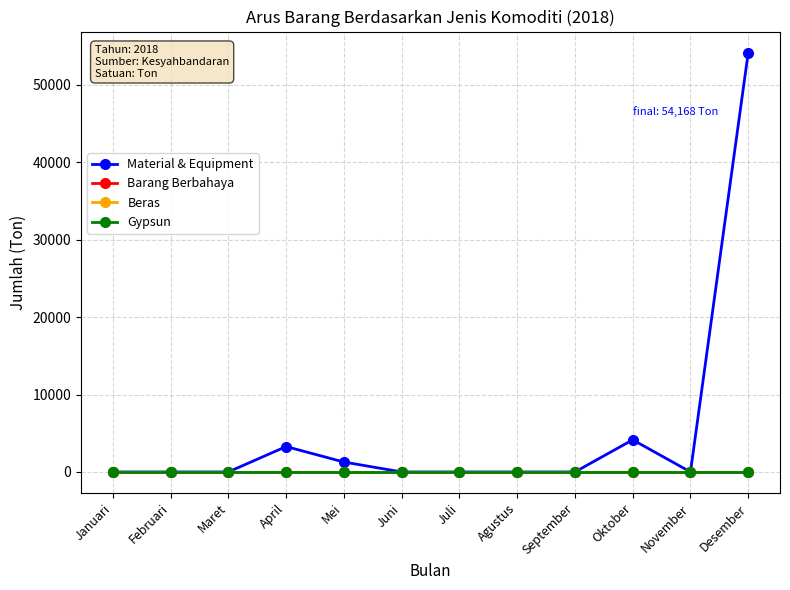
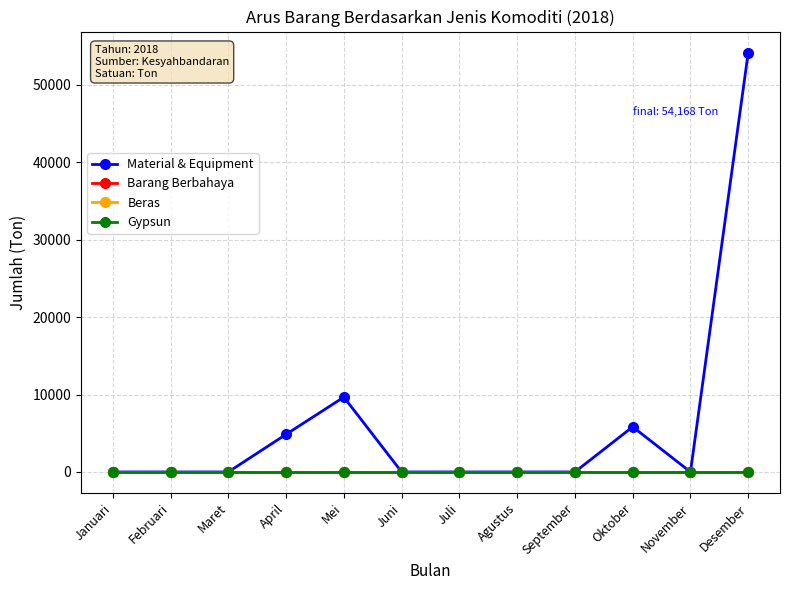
Material & Equipment, April: 3000 -> 5000
Material & Equipment, Mei: 1000 -> 10000
Material & Equipment, Oktober: 4000 -> 6000
